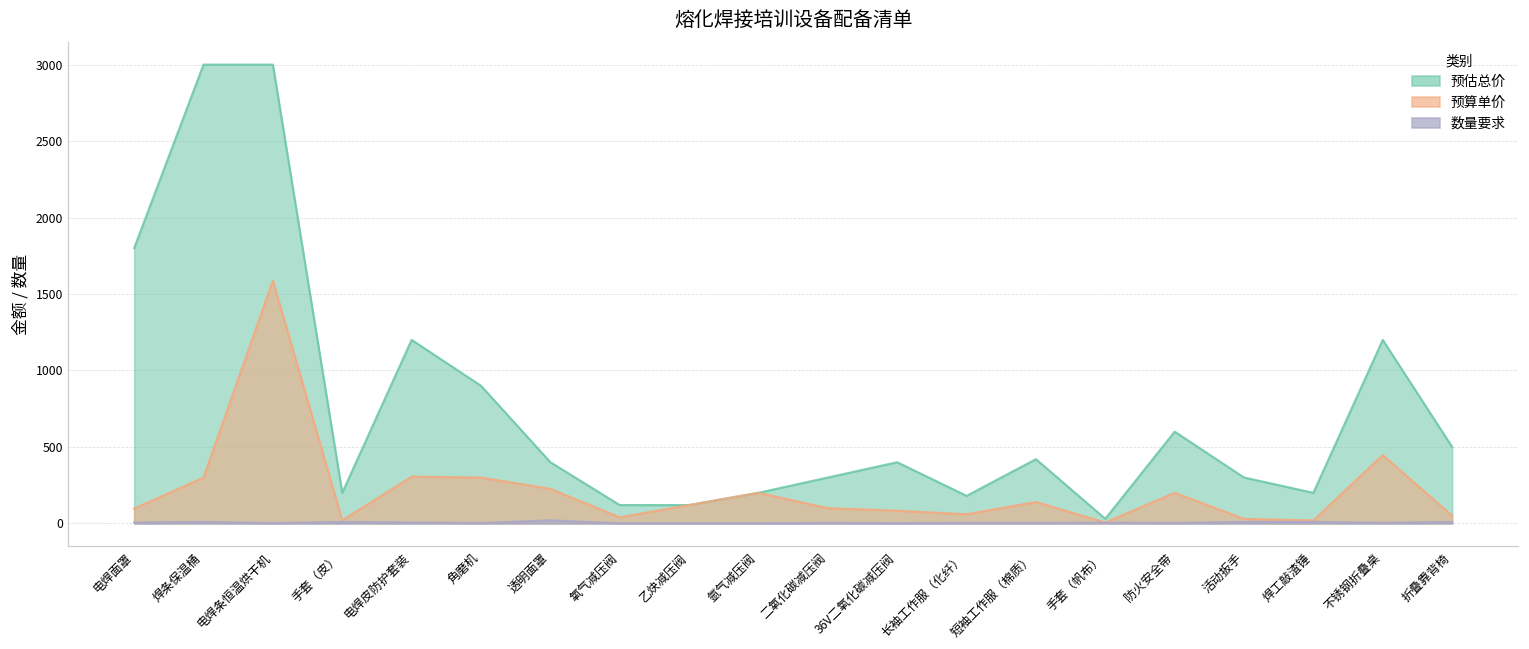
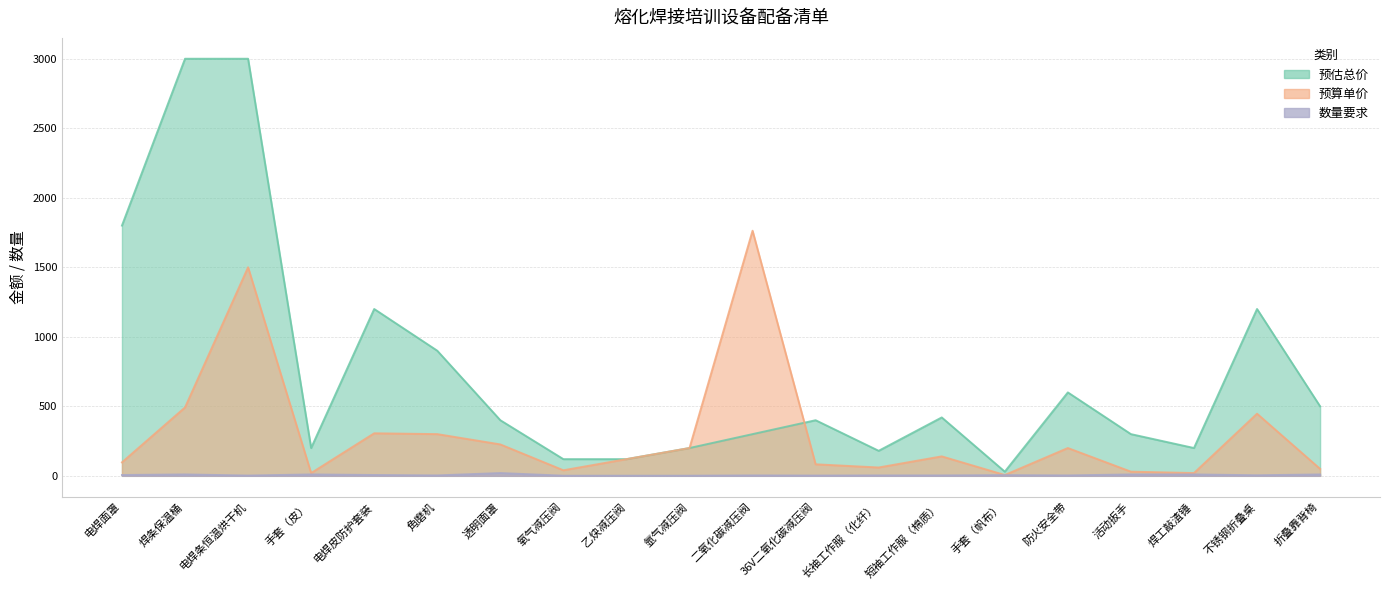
预算单价, 焊条保温桶: 300 -> 490
预算单价, 电焊条恒温烘干机: 1590 -> 1500
预算单价, 二氧化碳减压阀: 100 -> 1760
